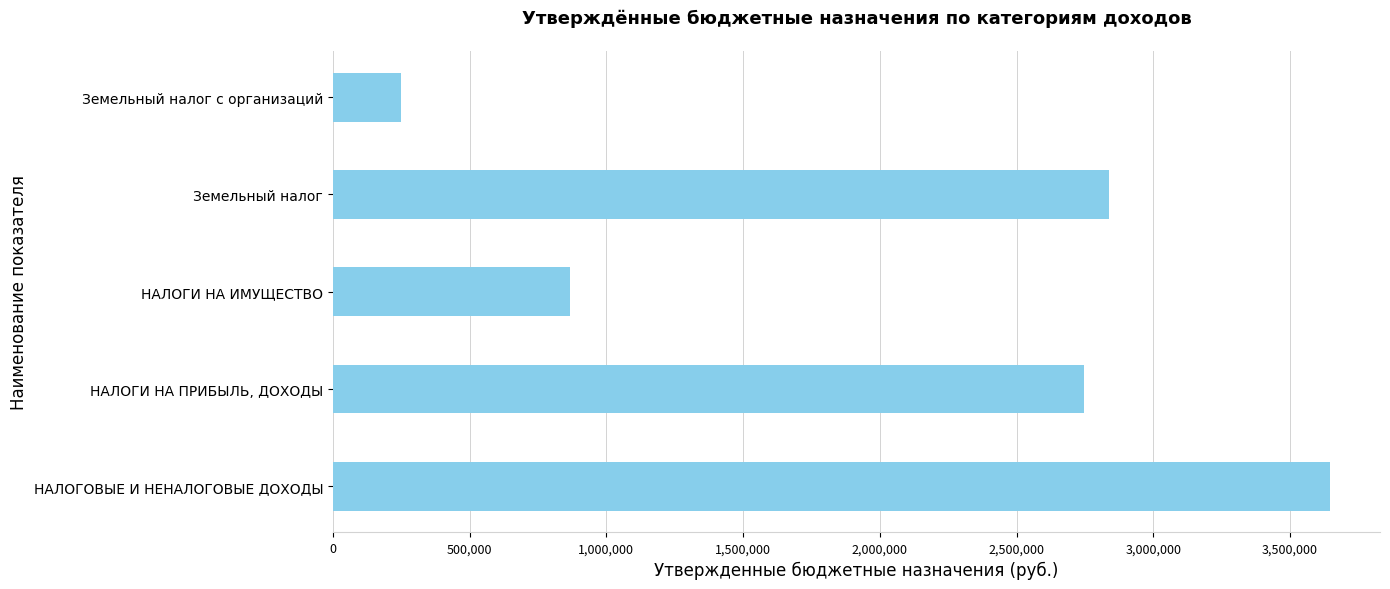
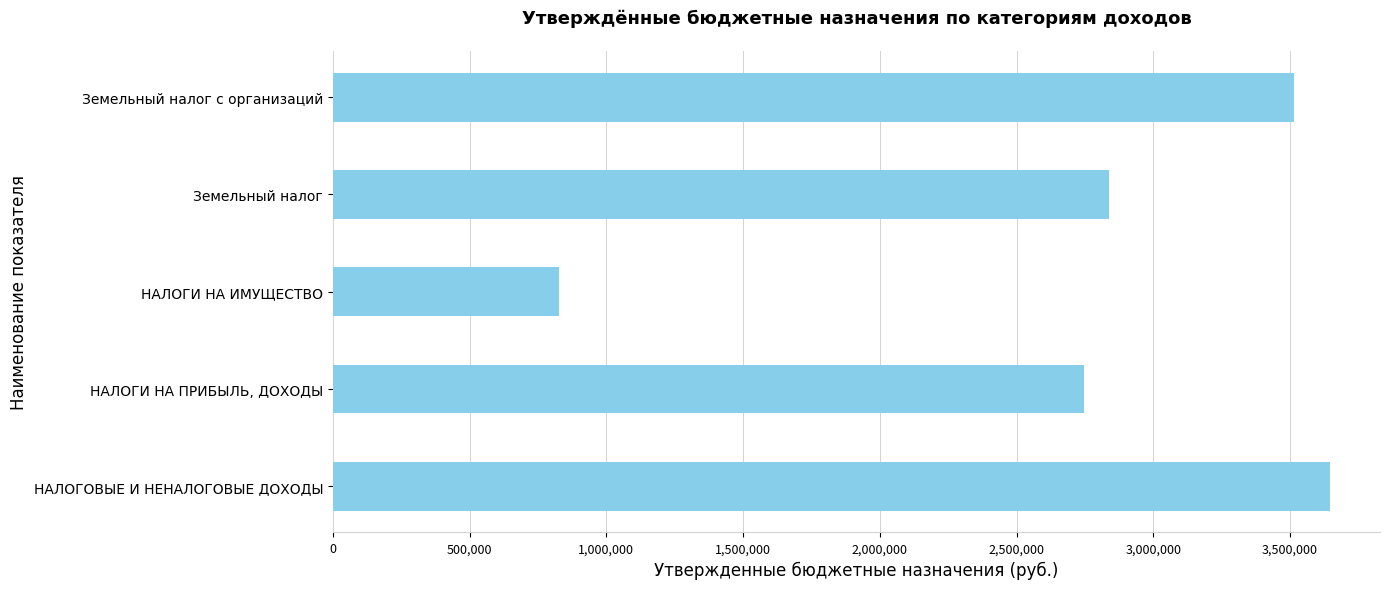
Земельный налог с организаций: 250,000 -> 3,510,000
НАЛОГИ НА ИМУЩЕСТВО: 870,000 -> 830,000
